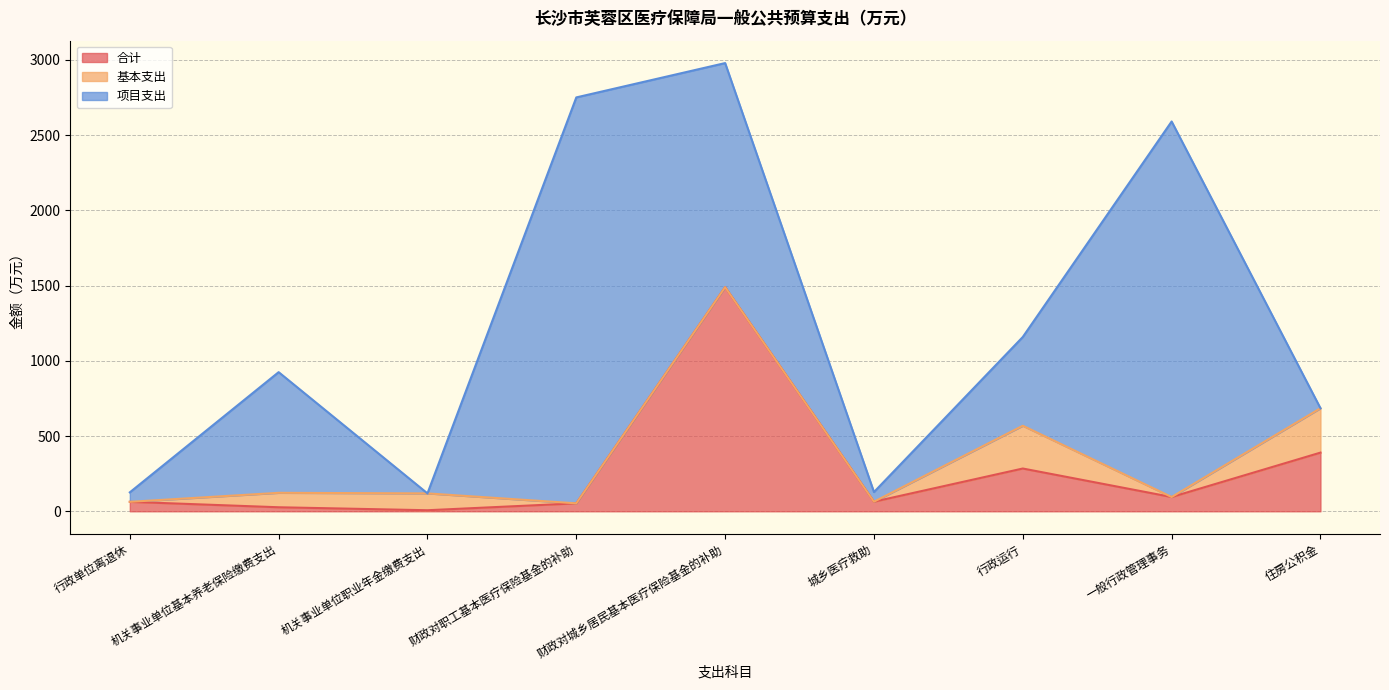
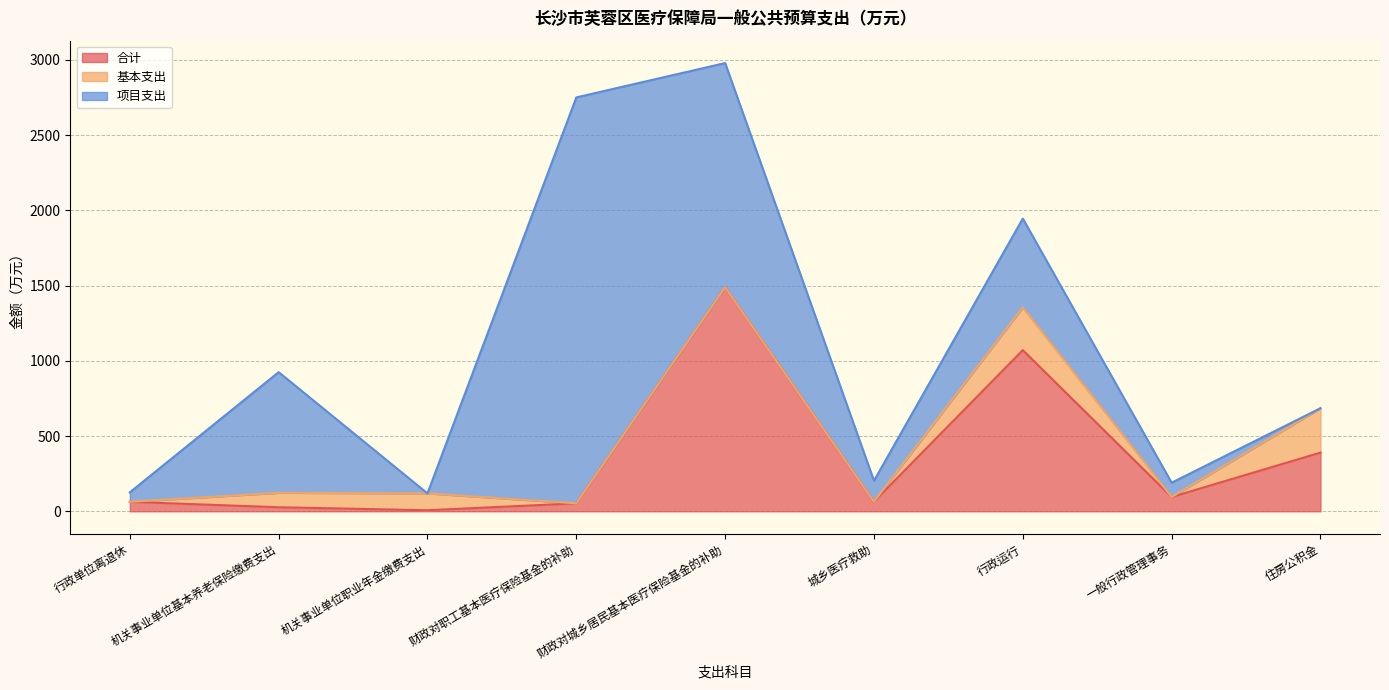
项目支出, 城乡医疗救助: 60 -> 140
合计, 行政运行: 280 -> 1070
项目支出, 一般行政管理事务: 2500 -> 100
